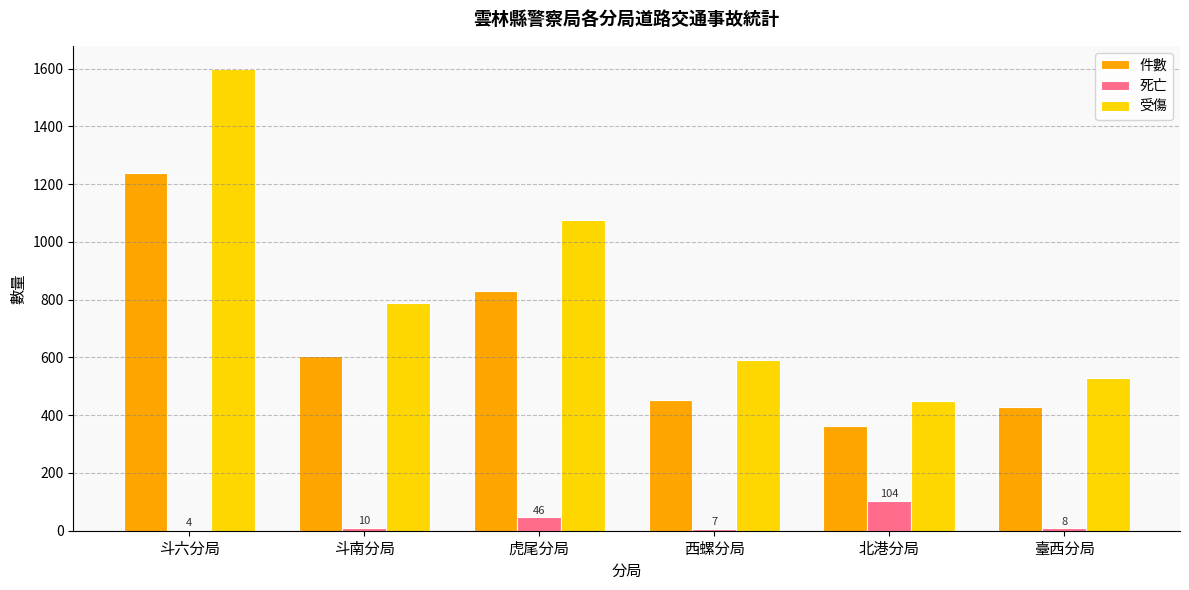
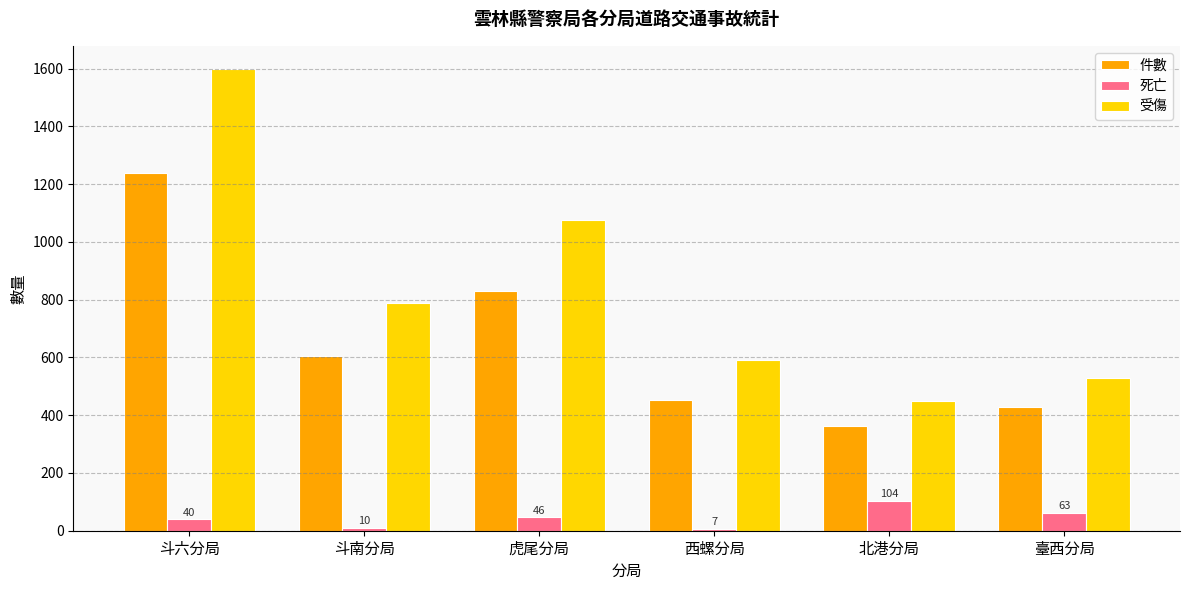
死亡, 斗六分局: 4 -> 40
死亡, 臺西分局: 8 -> 63
